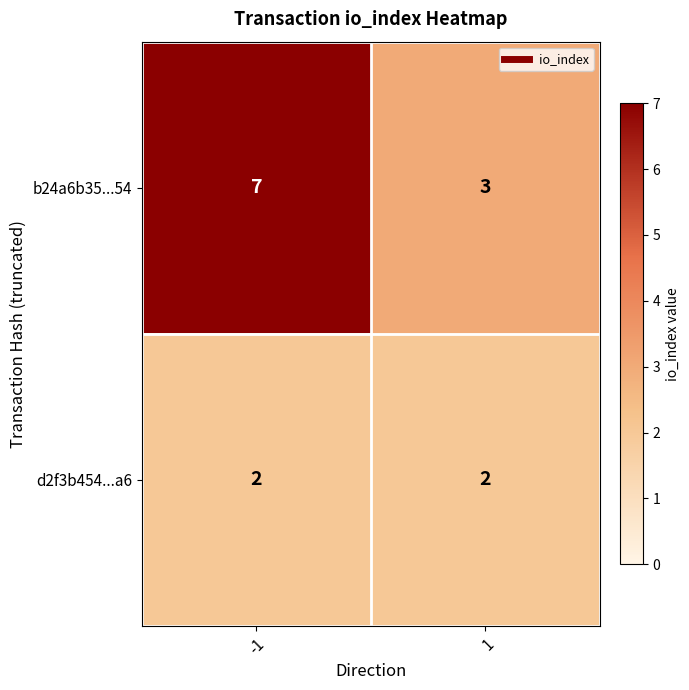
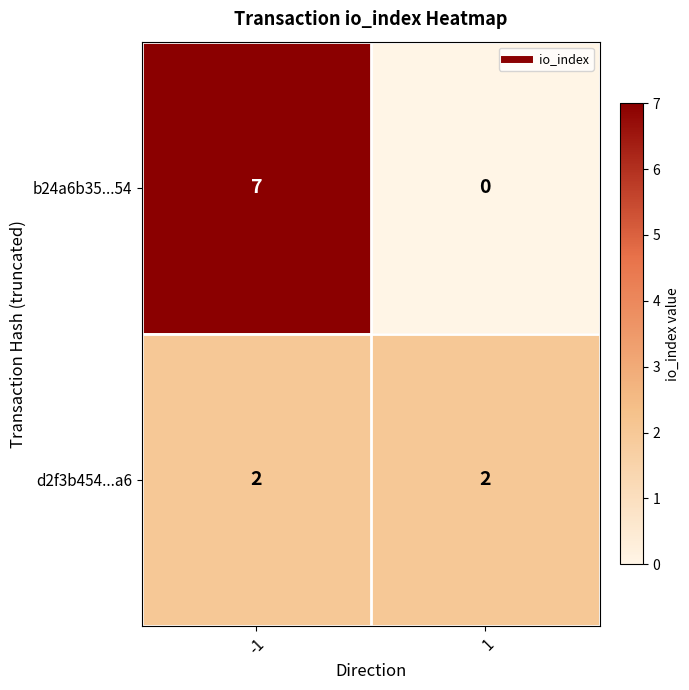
b24a6b35...54, 1: 3 -> 0
